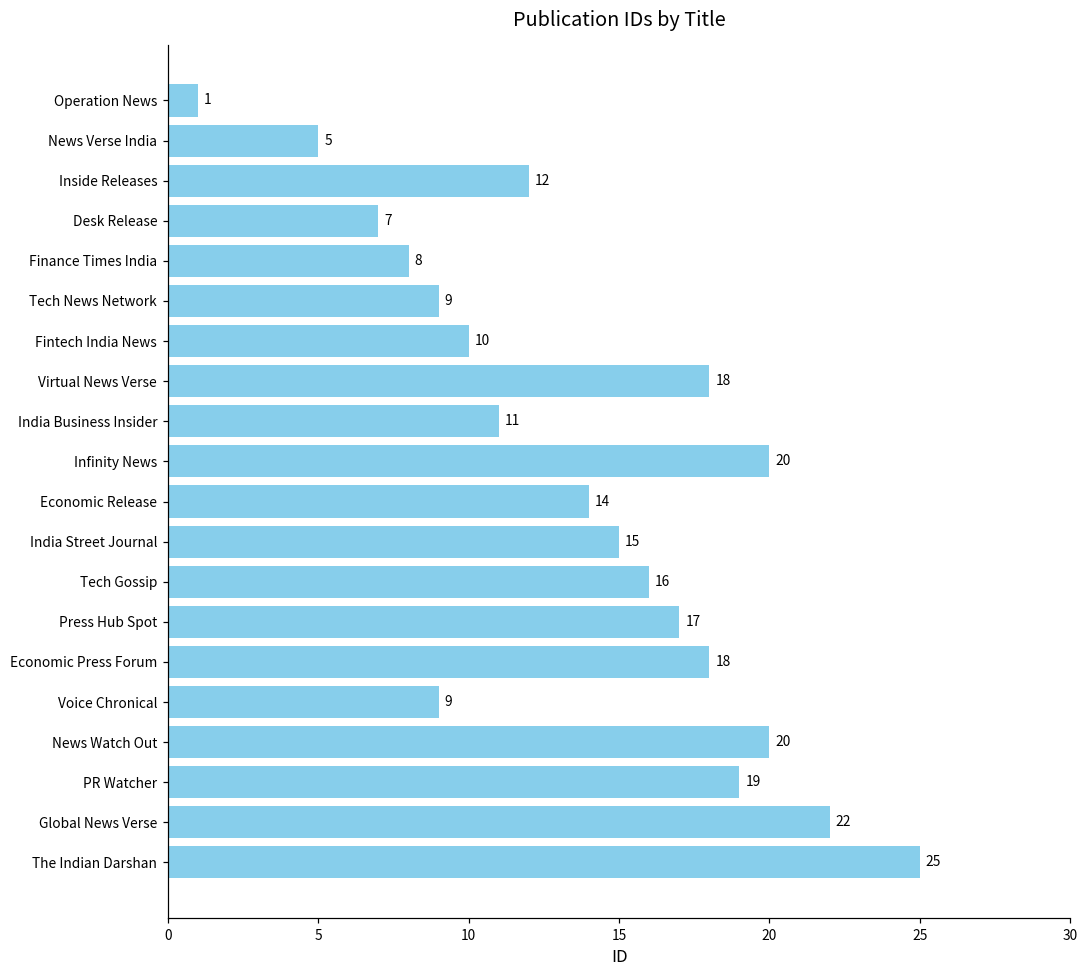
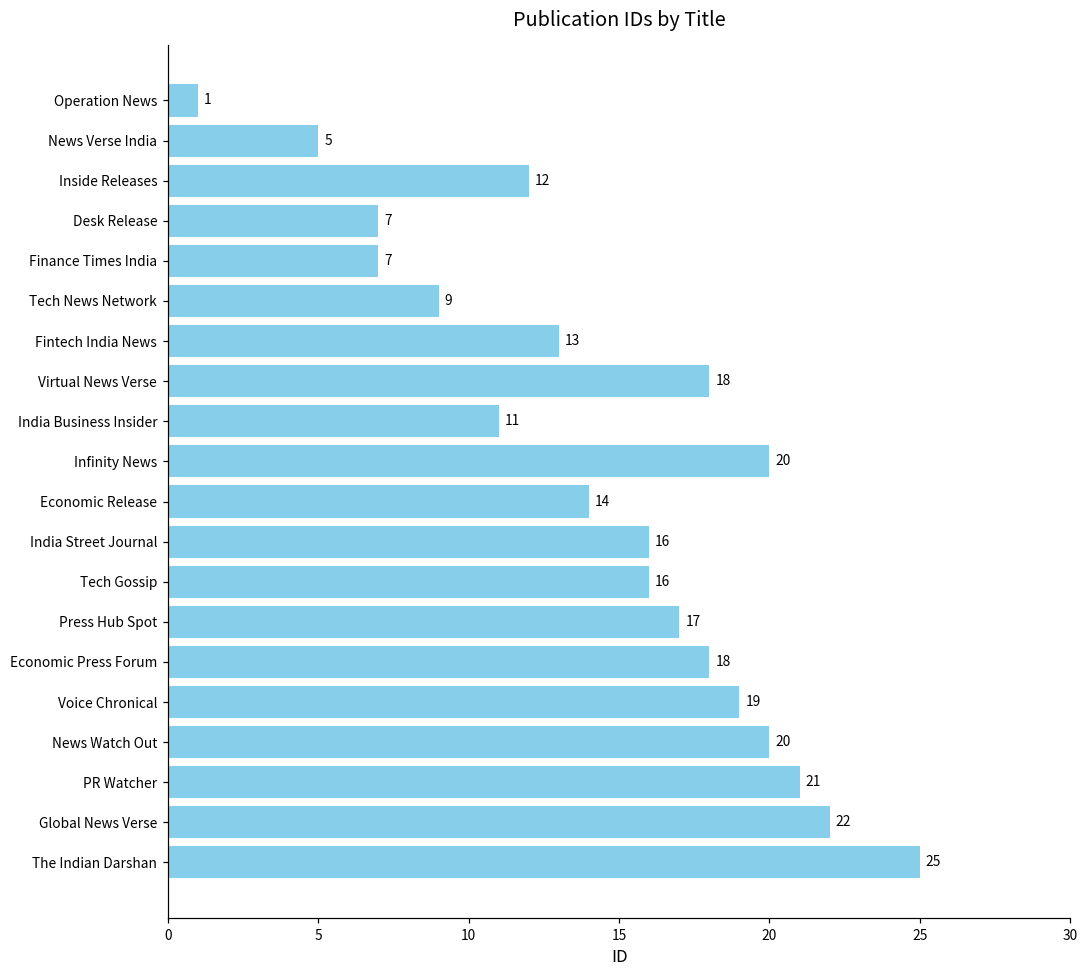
Finance Times India: 8 -> 7
Fintech India News: 10 -> 13
India Street Journal: 15 -> 16
Voice Chronical: 9 -> 19
PR Watcher: 19 -> 21
